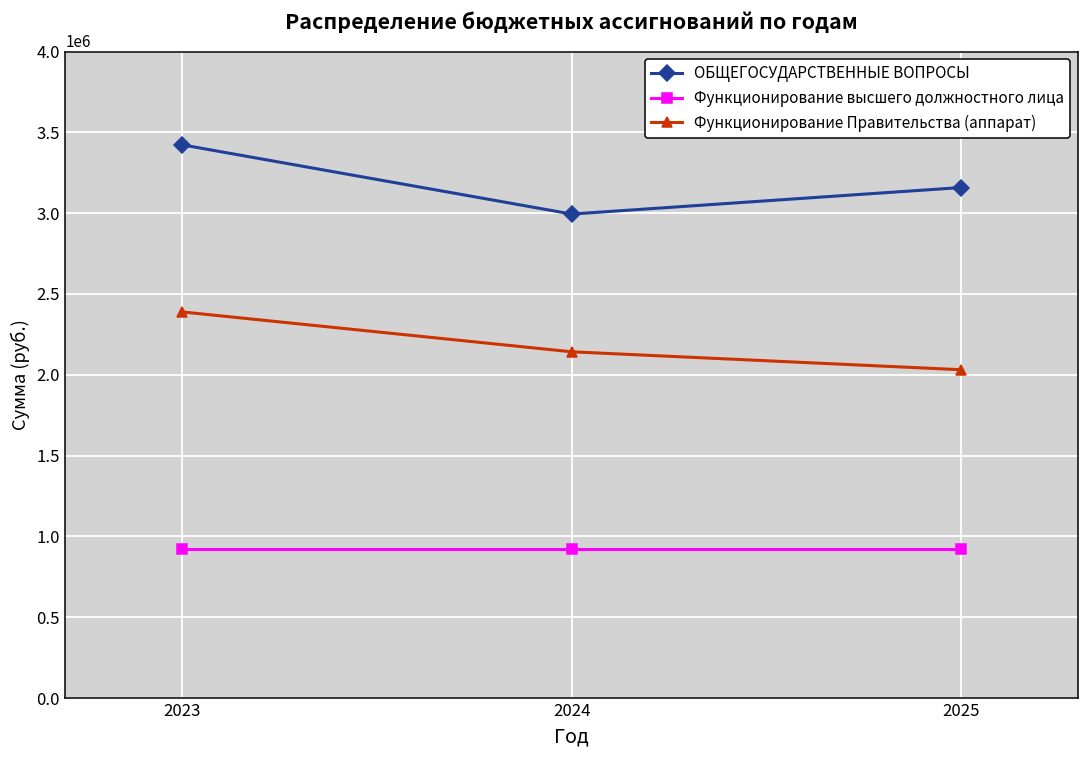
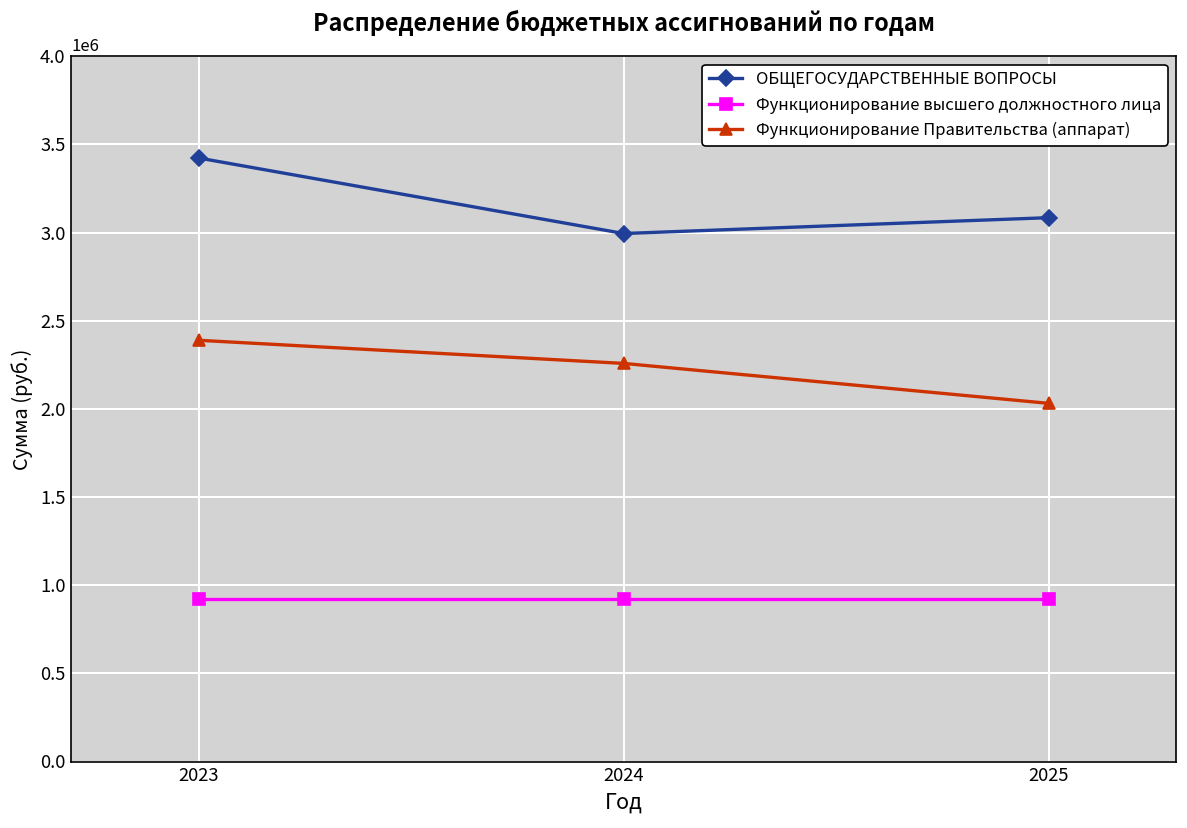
Функционирование Правительства (аппарат), 2024: 2140000 -> 2260000
ОБЩЕГОСУДАРСТВЕННЫЕ ВОПРОСЫ, 2025: 3160000 -> 3080000
